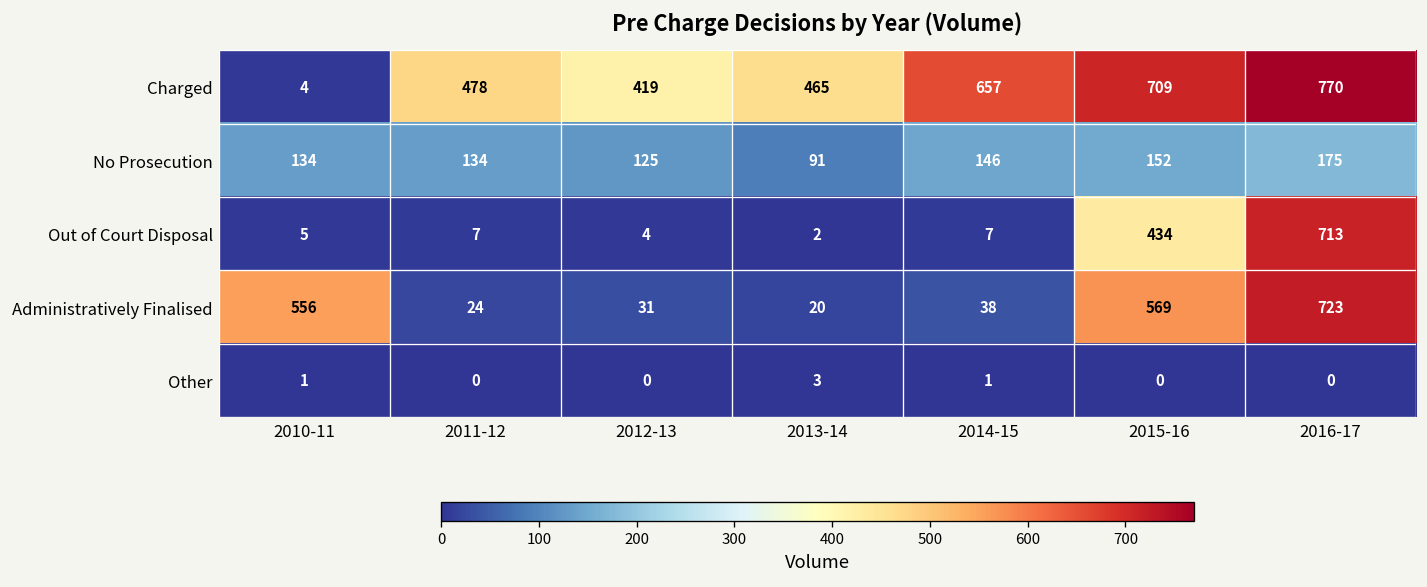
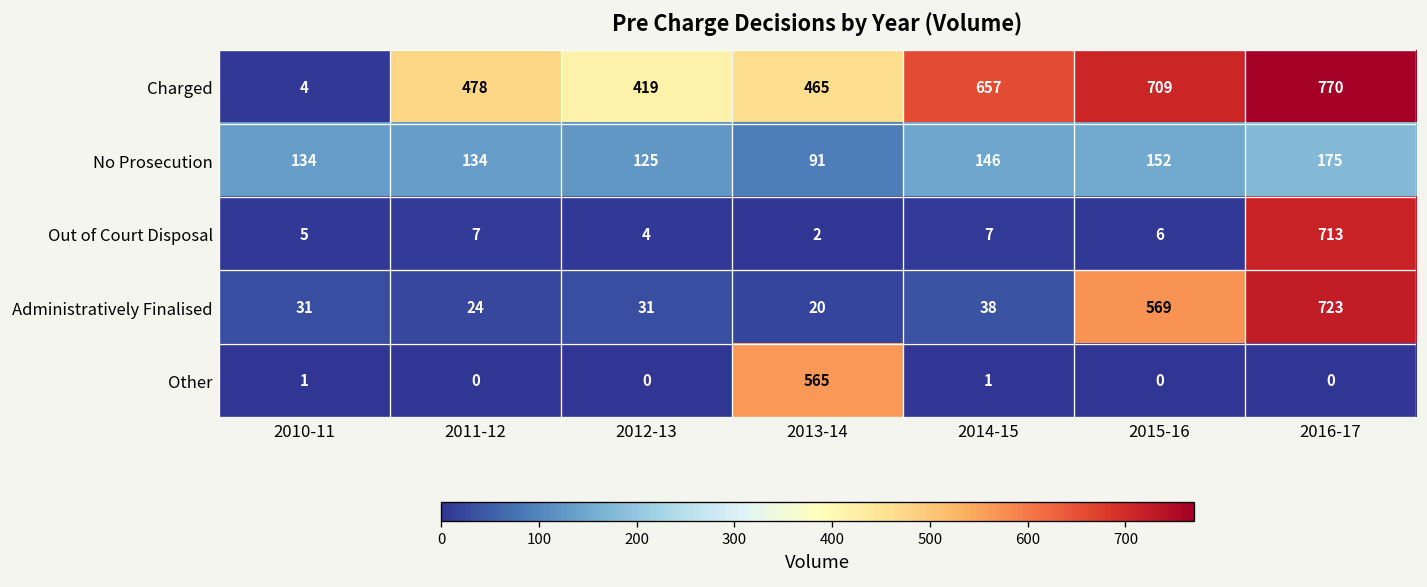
Out of Court Disposal, 2015-16: 434 -> 6
Administratively Finalised, 2010-11: 556 -> 31
Other, 2013-14: 3 -> 565
